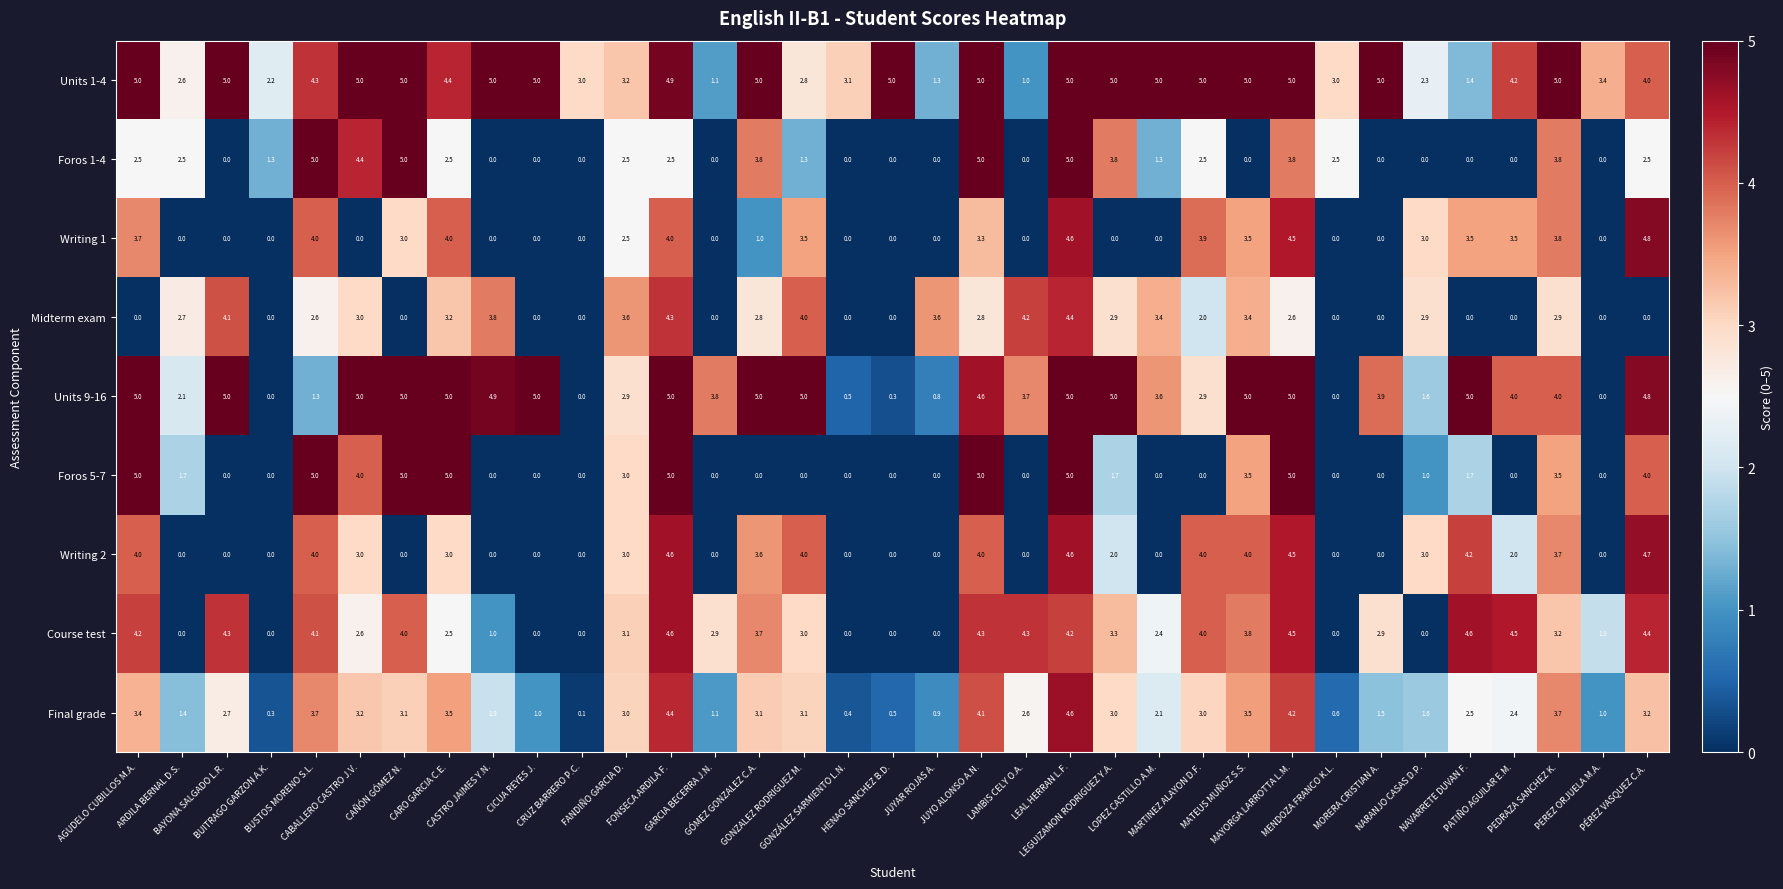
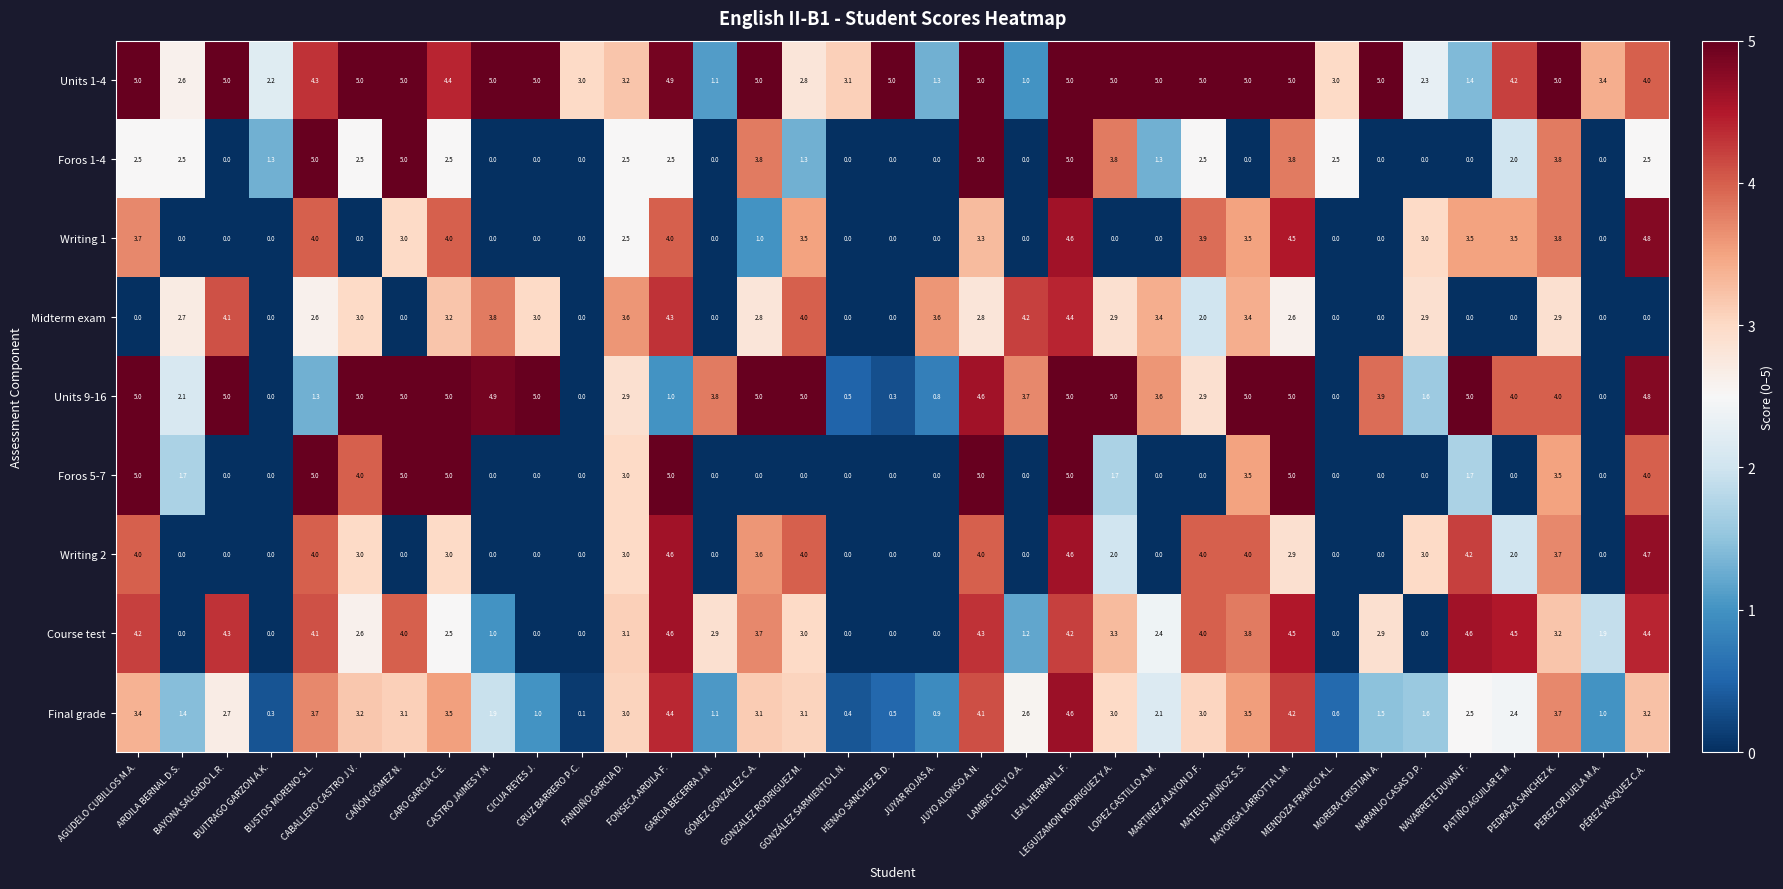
Foros 1-4, CABALLERO CASTRO J.V.: 4.4 -> 2.5
Foros 1-4, PATIÑO AGUILAR E.M.: 0.0 -> 2.0
Midterm exam, CICUA REYES J.: 0.0 -> 3.0
Units 9-16, FONSECA ARDILA F.: 5.0 -> 1.0
Foros 5-7, NARANJO CASAS D.P.: 1.0 -> 0.0
Writing 2, MAYORGA LARROTTA L.M.: 4.5 -> 2.9
Course test, LAMBIS CELY O.A.: 4.3 -> 1.2
